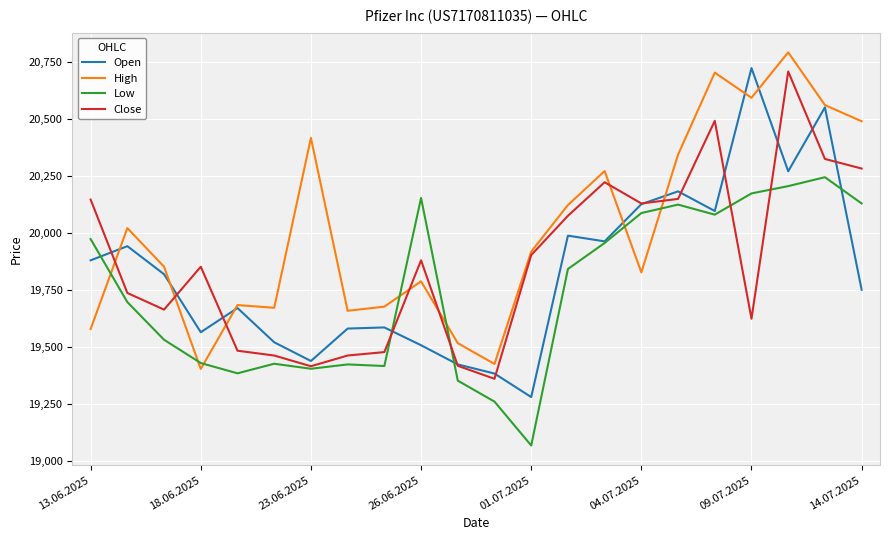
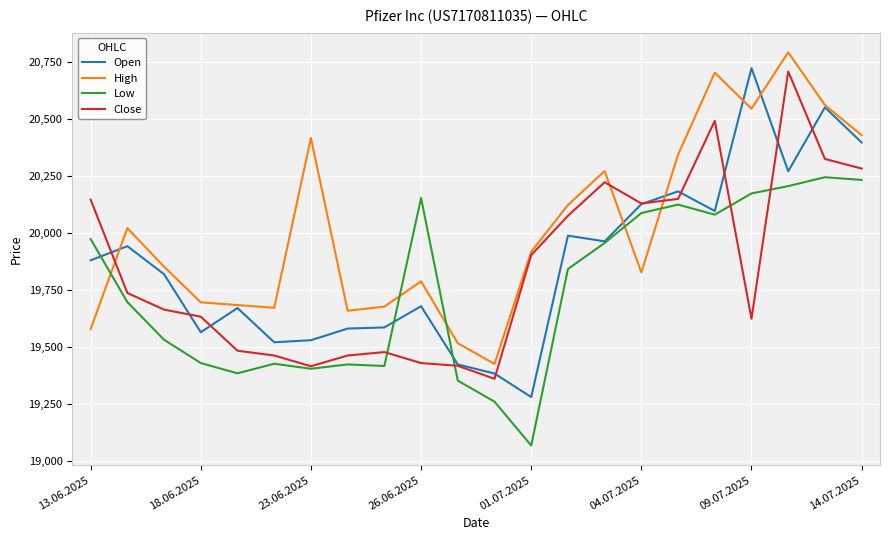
High, 18.06.2025: 19,410 -> 19,700
Close, 18.06.2025: 19,850 -> 19,630
Open, 23.06.2025: 19,440 -> 19,530
Open, 26.06.2025: 19,510 -> 19,680
Close, 26.06.2025: 19,880 -> 19,430
High, 09.07.2025: 20,590 -> 20,550
Open, 14.07.2025: 19,750 -> 20,400
High, 14.07.2025: 20,490 -> 20,430
Low, 14.07.2025: 20,130 -> 20,230
